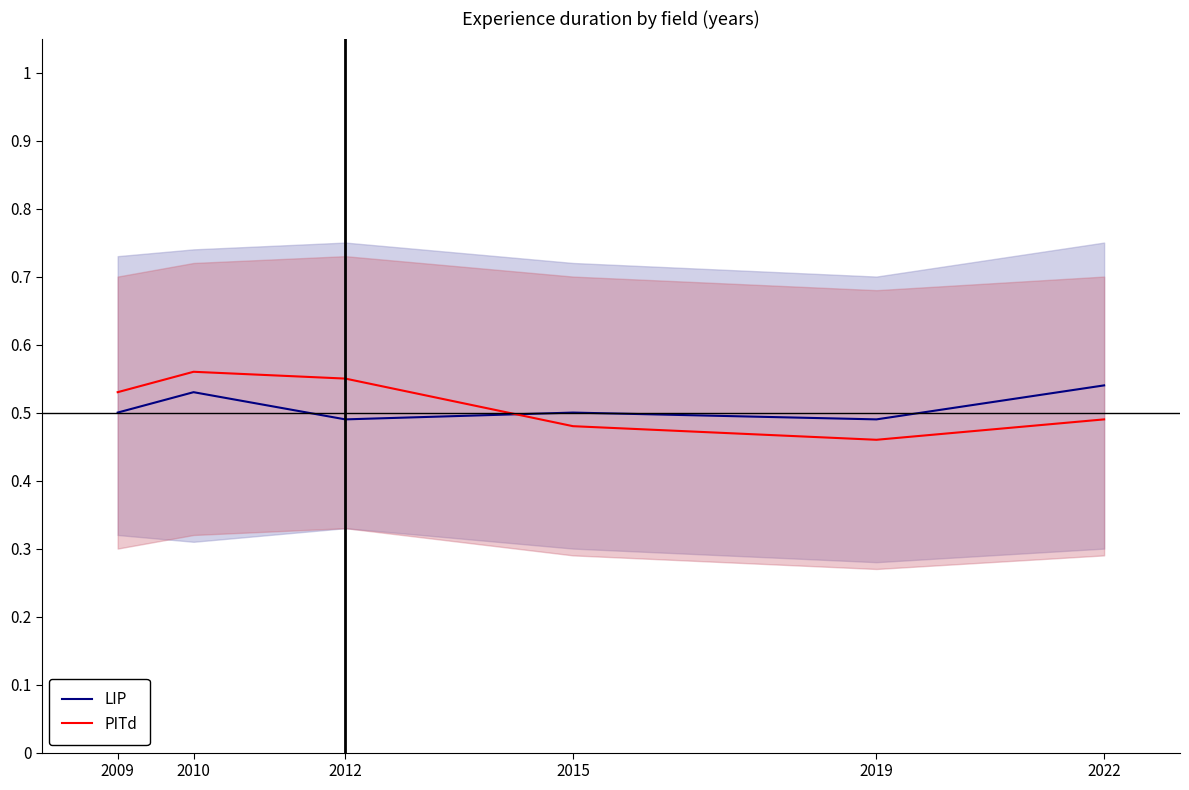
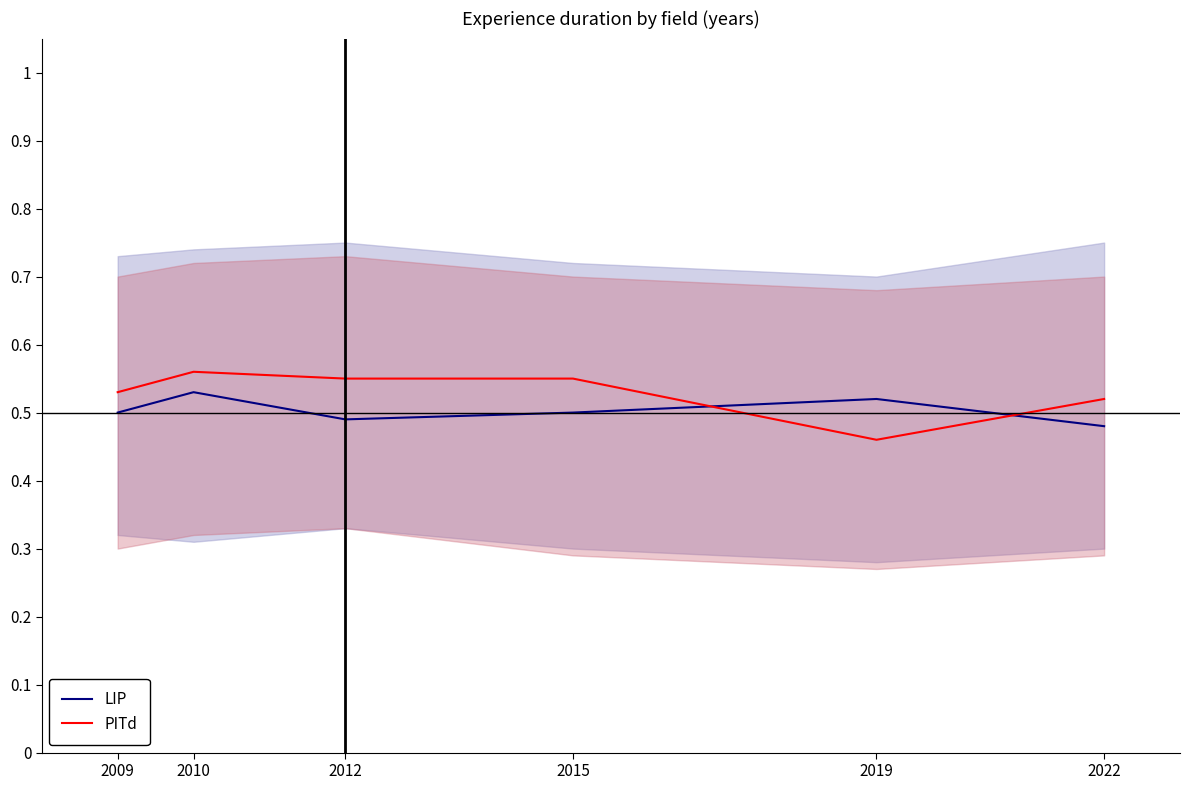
PITd, 2015: 0.48 -> 0.55
LIP, 2019: 0.49 -> 0.52
LIP, 2022: 0.54 -> 0.48
PITd, 2022: 0.49 -> 0.52
